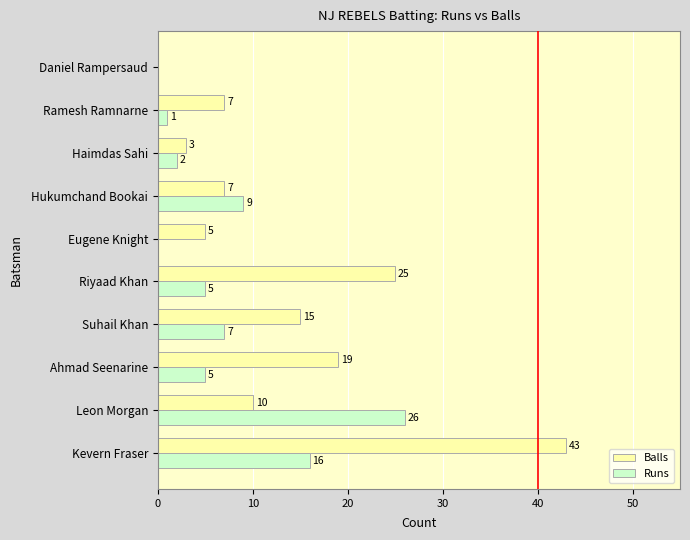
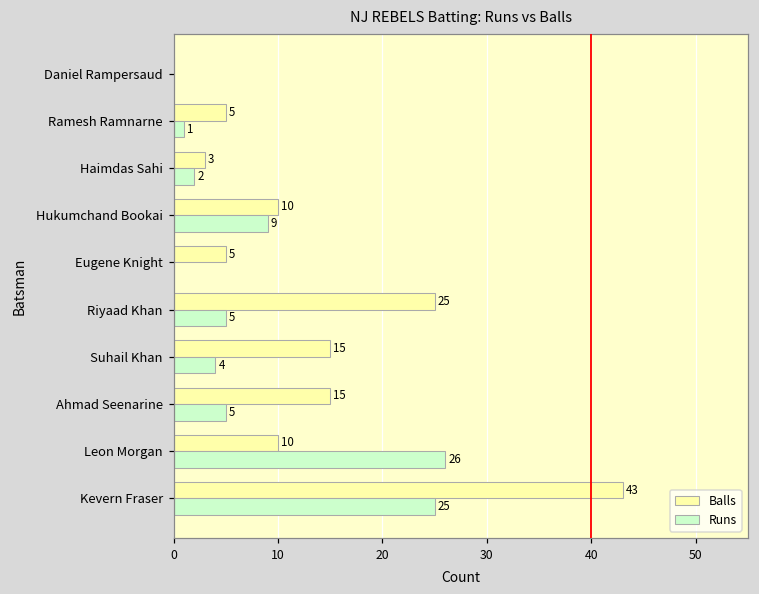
Balls, Ramesh Ramnarne: 7 -> 5
Balls, Hukumchand Bookai: 7 -> 10
Runs, Suhail Khan: 7 -> 4
Balls, Ahmad Seenarine: 19 -> 15
Runs, Kevern Fraser: 16 -> 25
